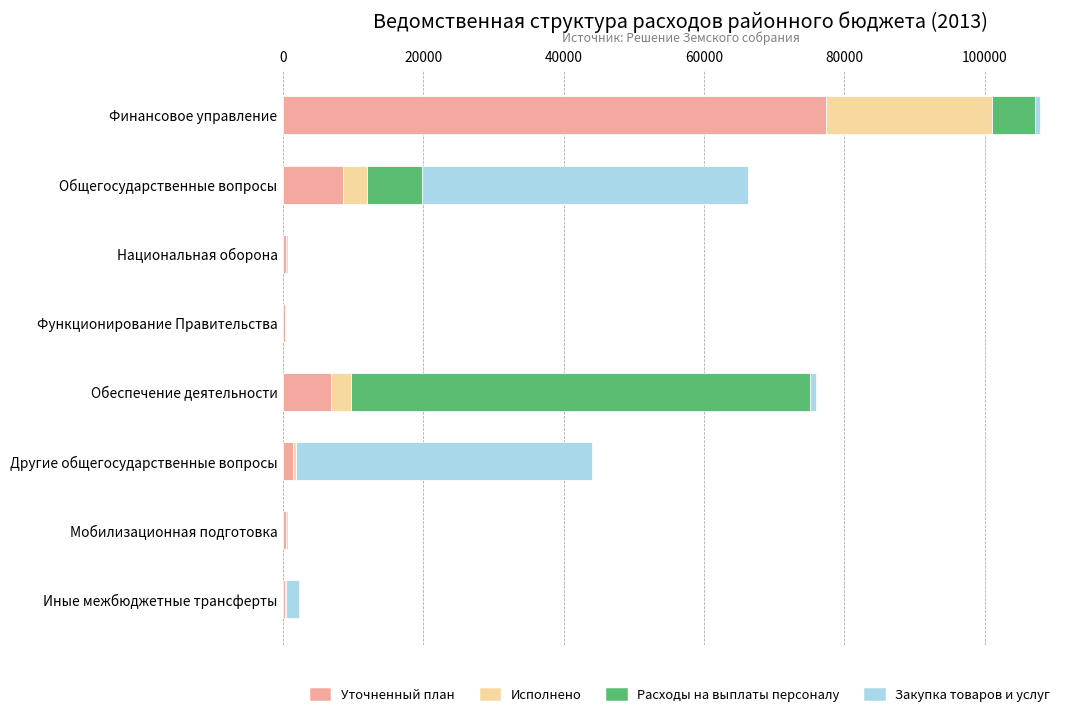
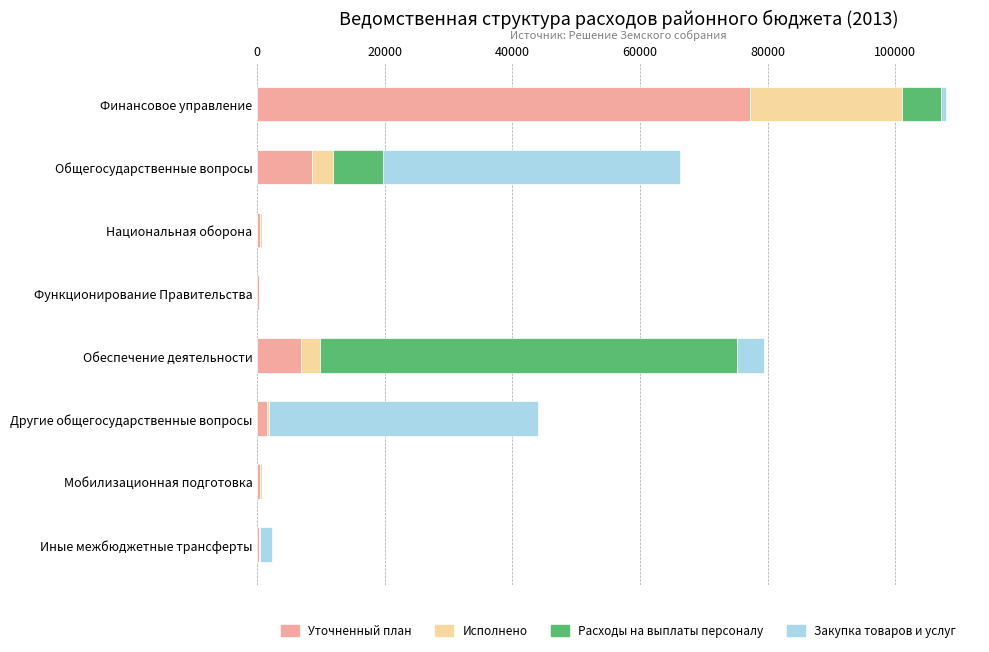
Закупка товаров и услуг, Обеспечение деятельности: 1000 -> 4000
